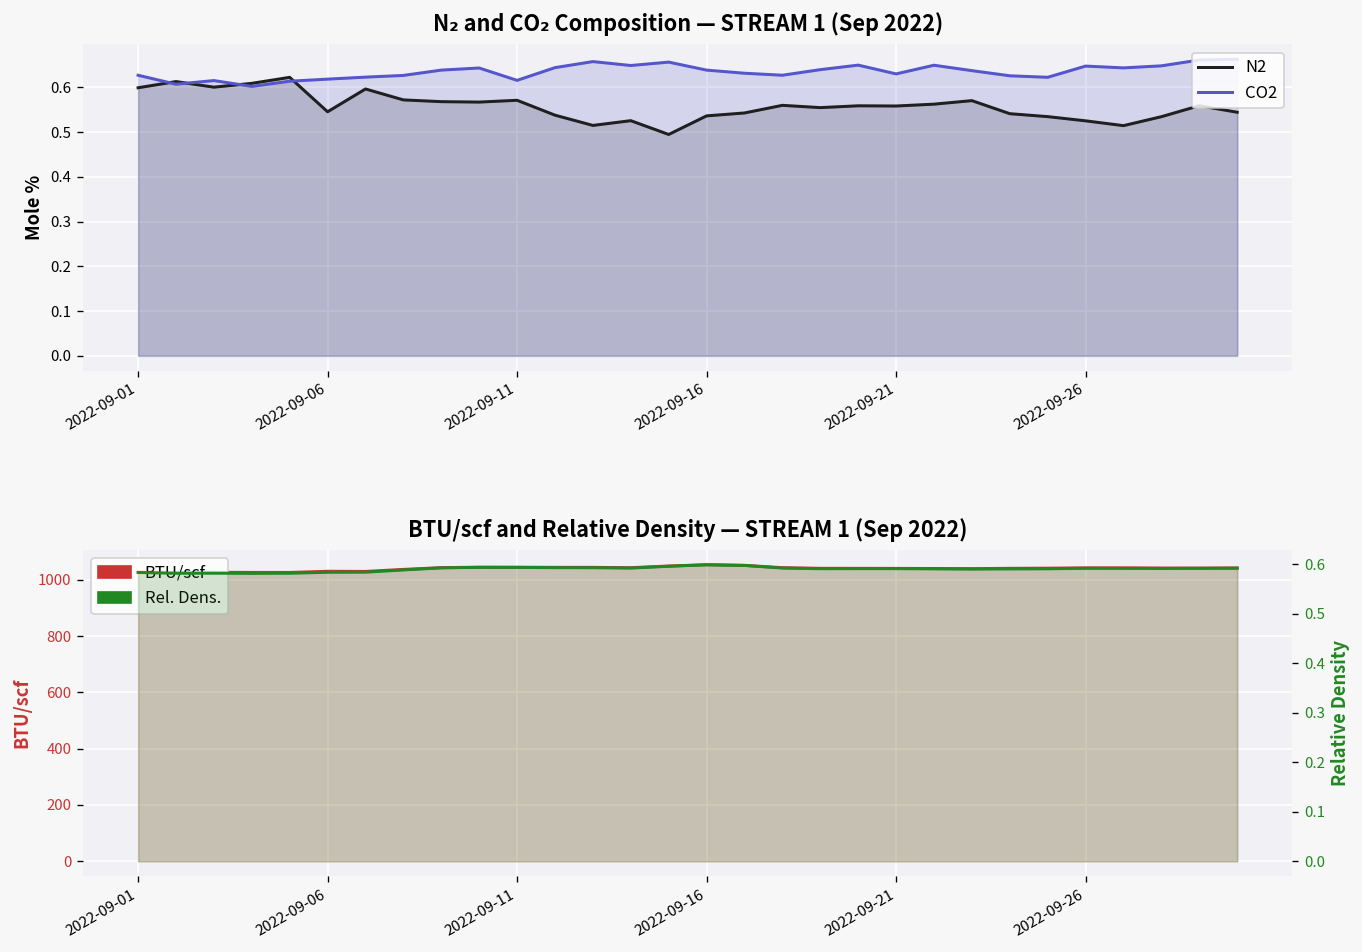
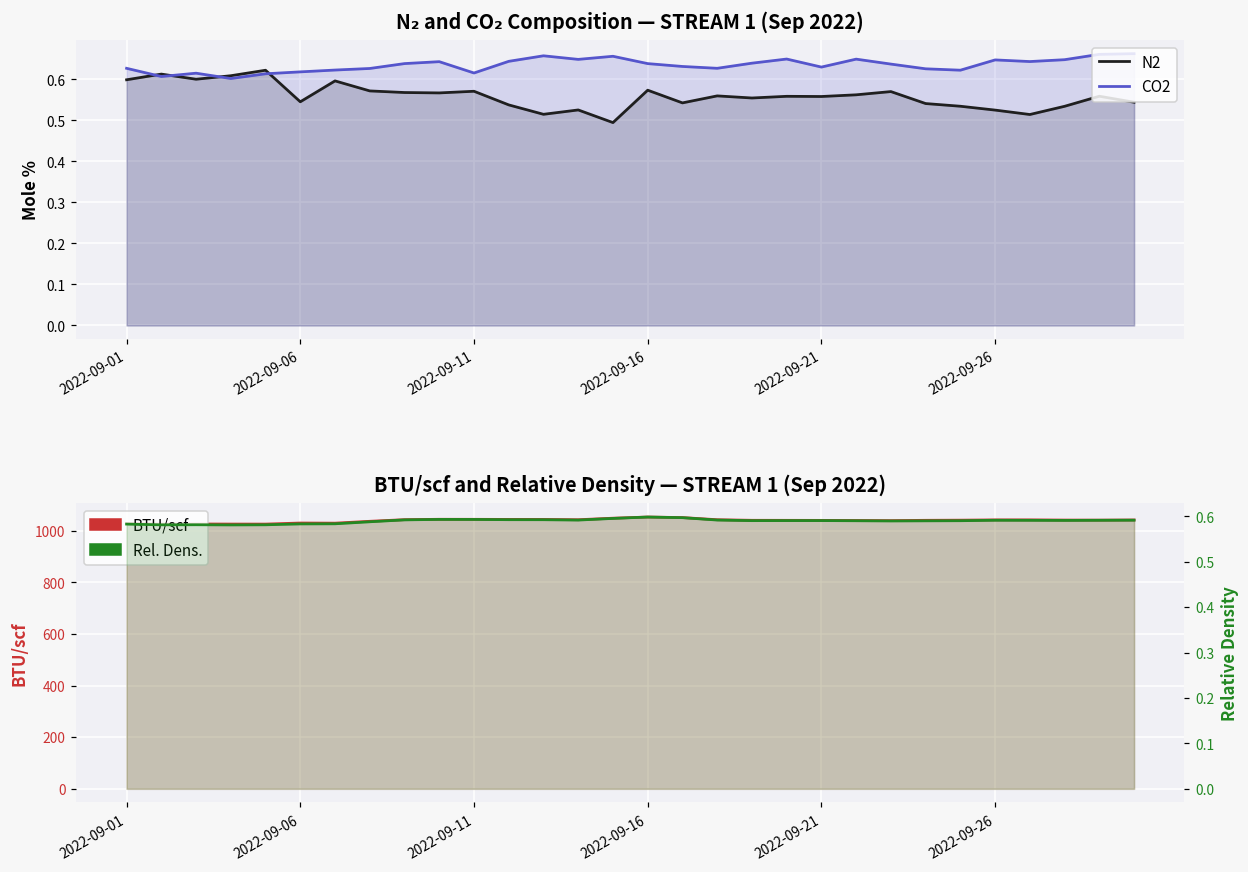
N₂ and CO₂ Composition — STREAM 1 (Sep 2022), N2, 2022-09-16: 0.54 -> 0.57
